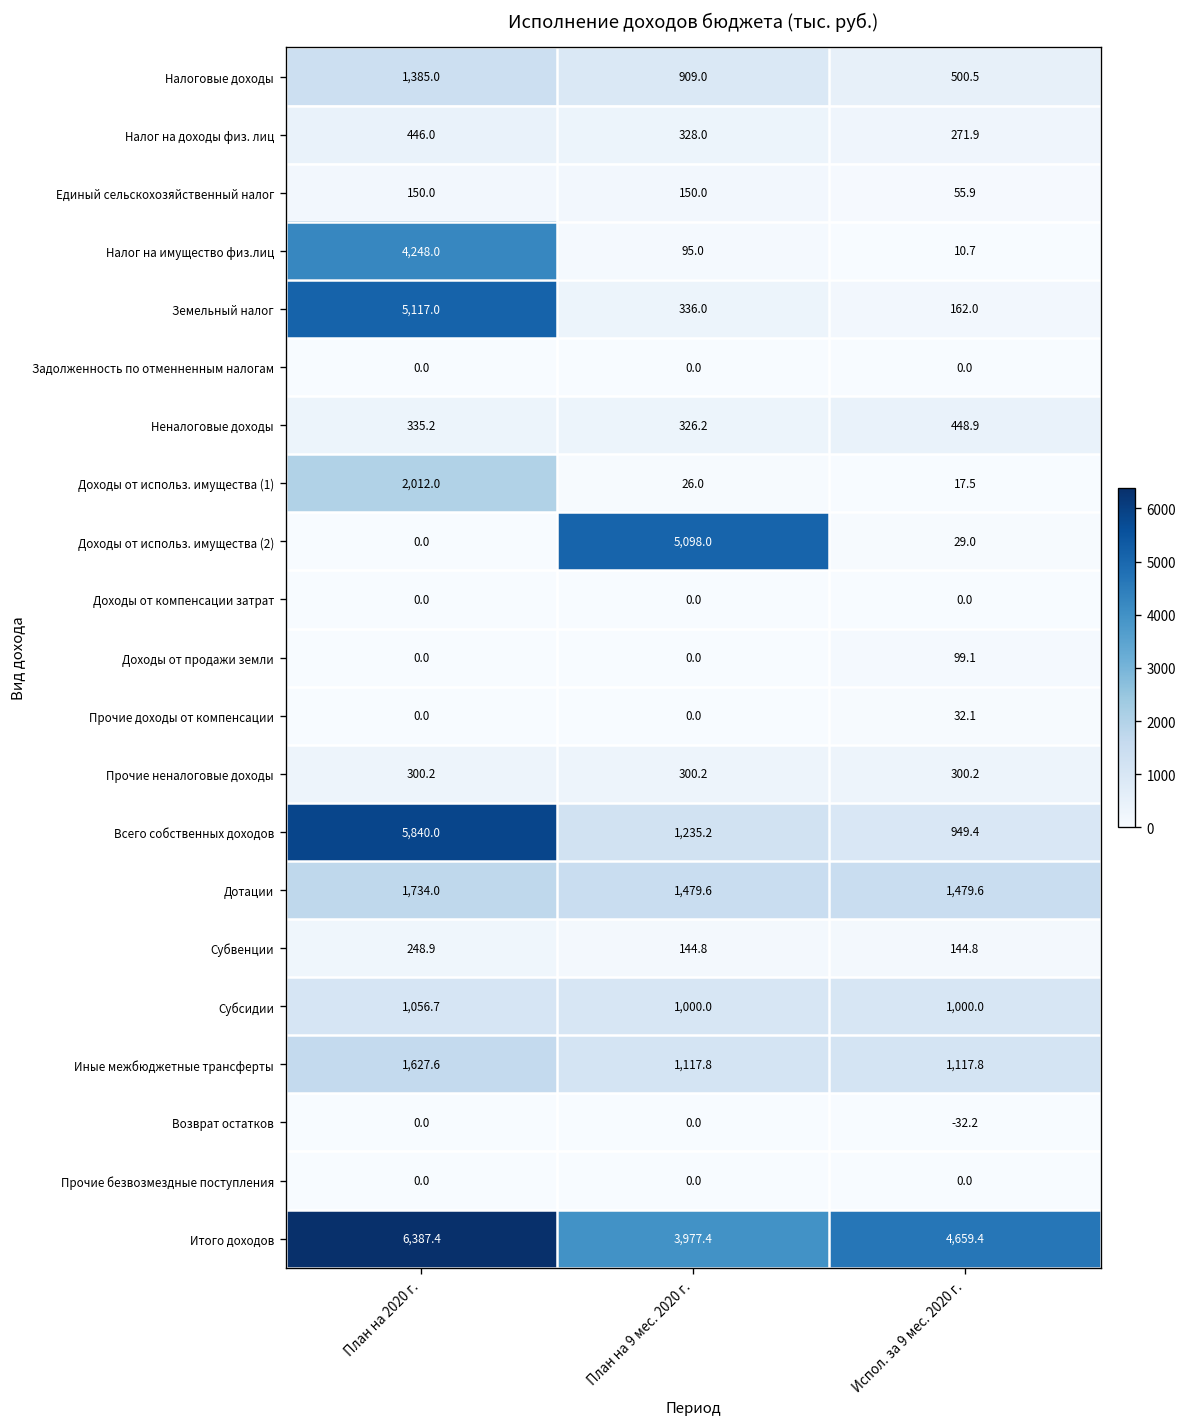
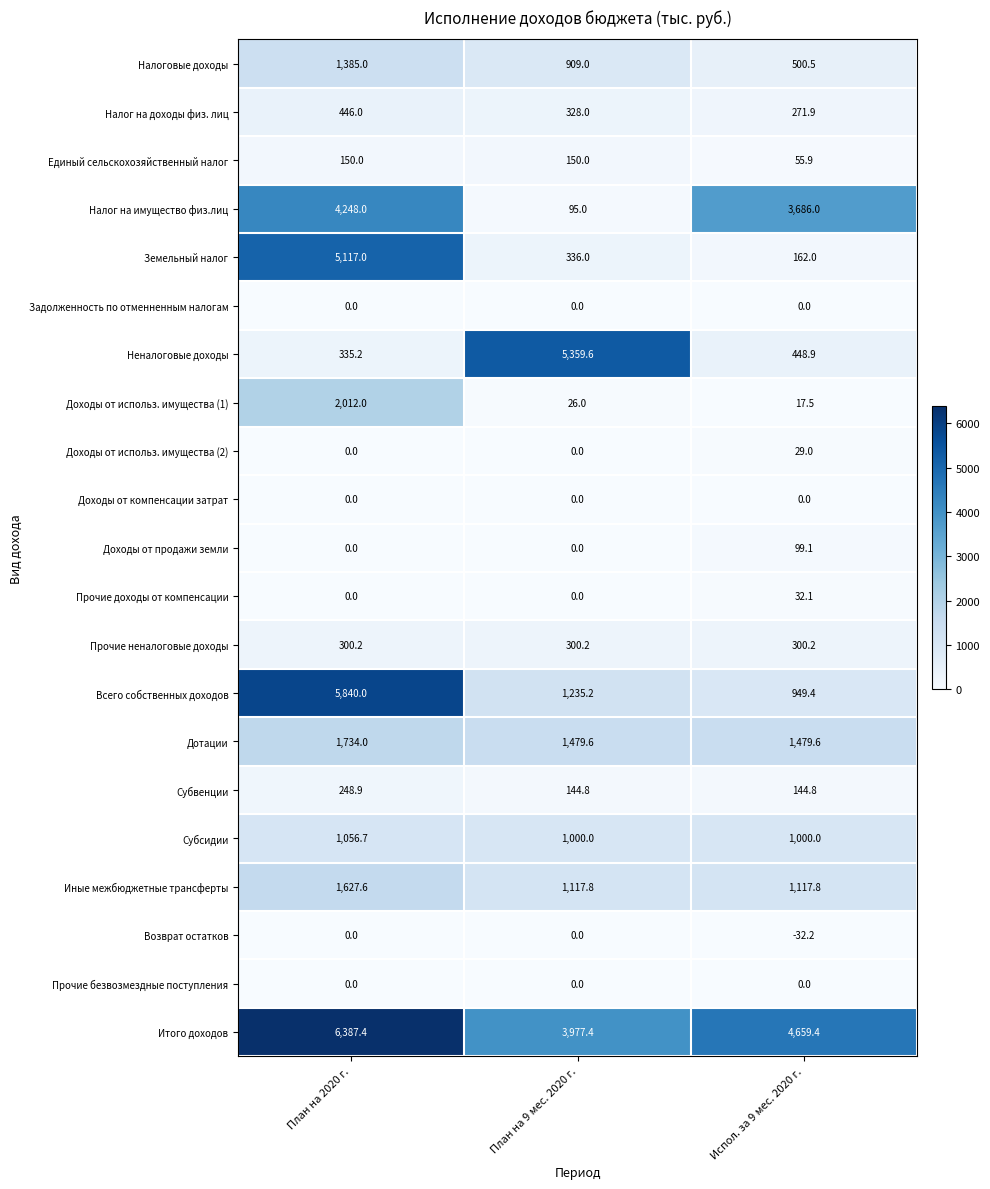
Налог на имущество физ.лиц, Испол. за 9 мес. 2020 г.: 10.7 -> 3,686.0
Неналоговые доходы, План на 9 мес. 2020 г.: 326.2 -> 5,359.6
Доходы от использ. имущества (2), План на 9 мес. 2020 г.: 5,098.0 -> 0.0
